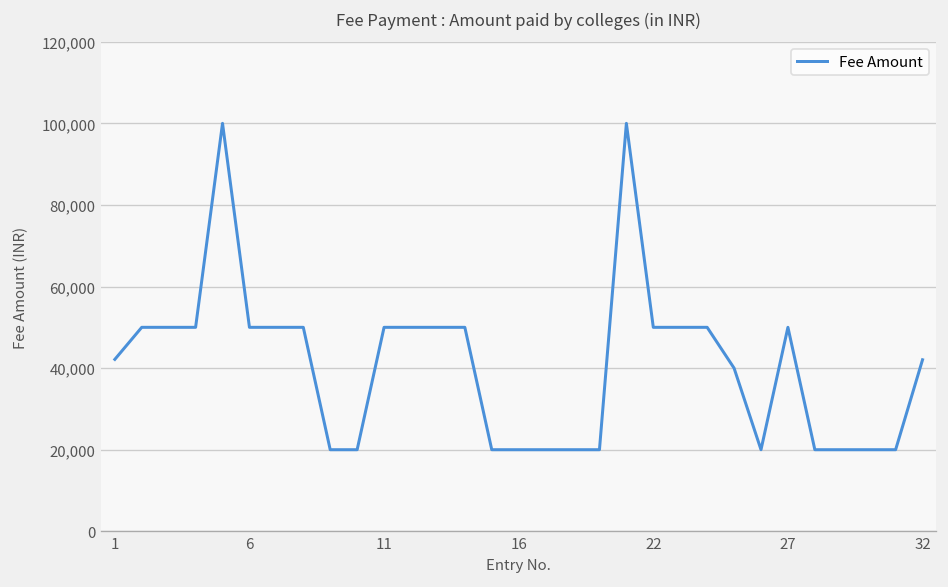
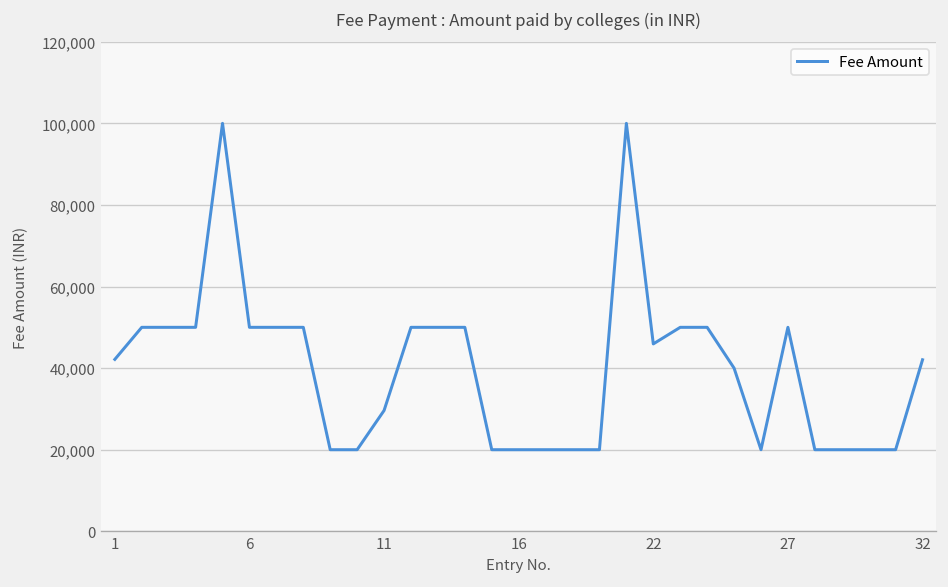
11: 50,000 -> 30,000
22: 50,000 -> 46,000
